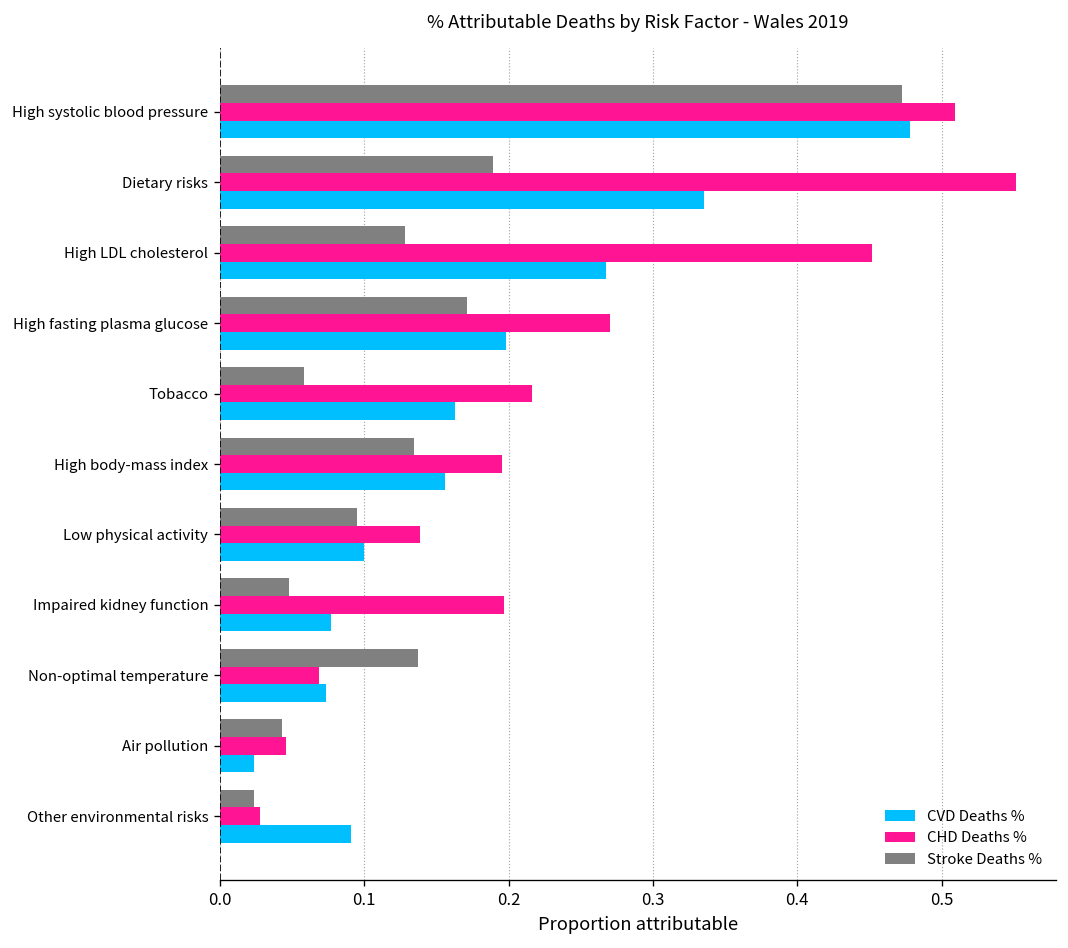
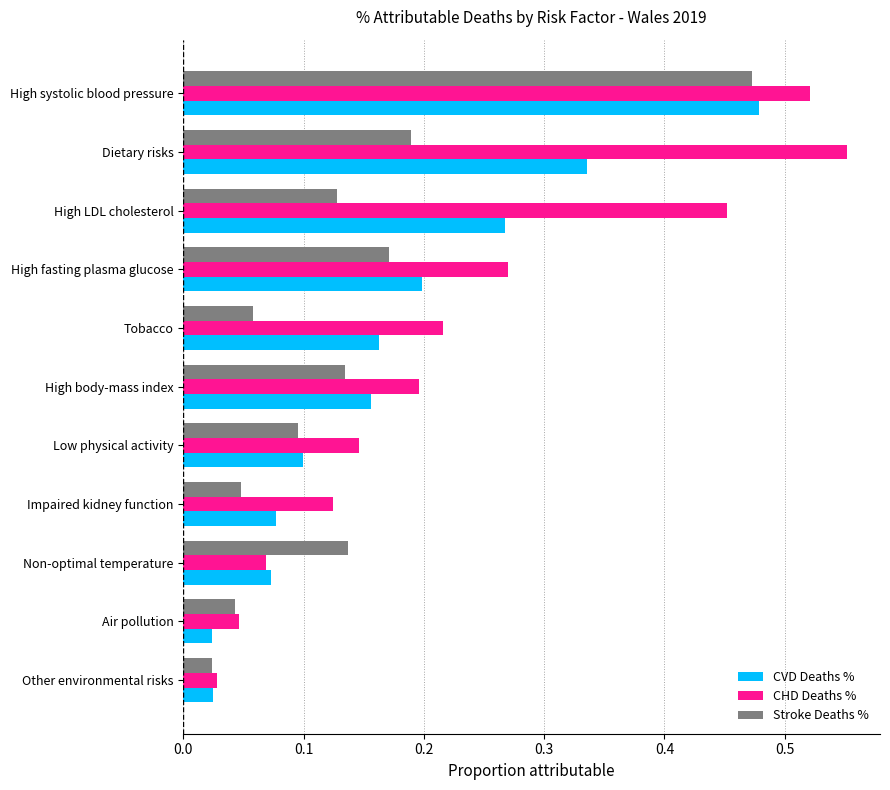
CHD Deaths %, High systolic blood pressure: 0.509 -> 0.521
CHD Deaths %, Low physical activity: 0.138 -> 0.146
CHD Deaths %, Impaired kidney function: 0.197 -> 0.125
CVD Deaths %, Other environmental risks: 0.091 -> 0.024
